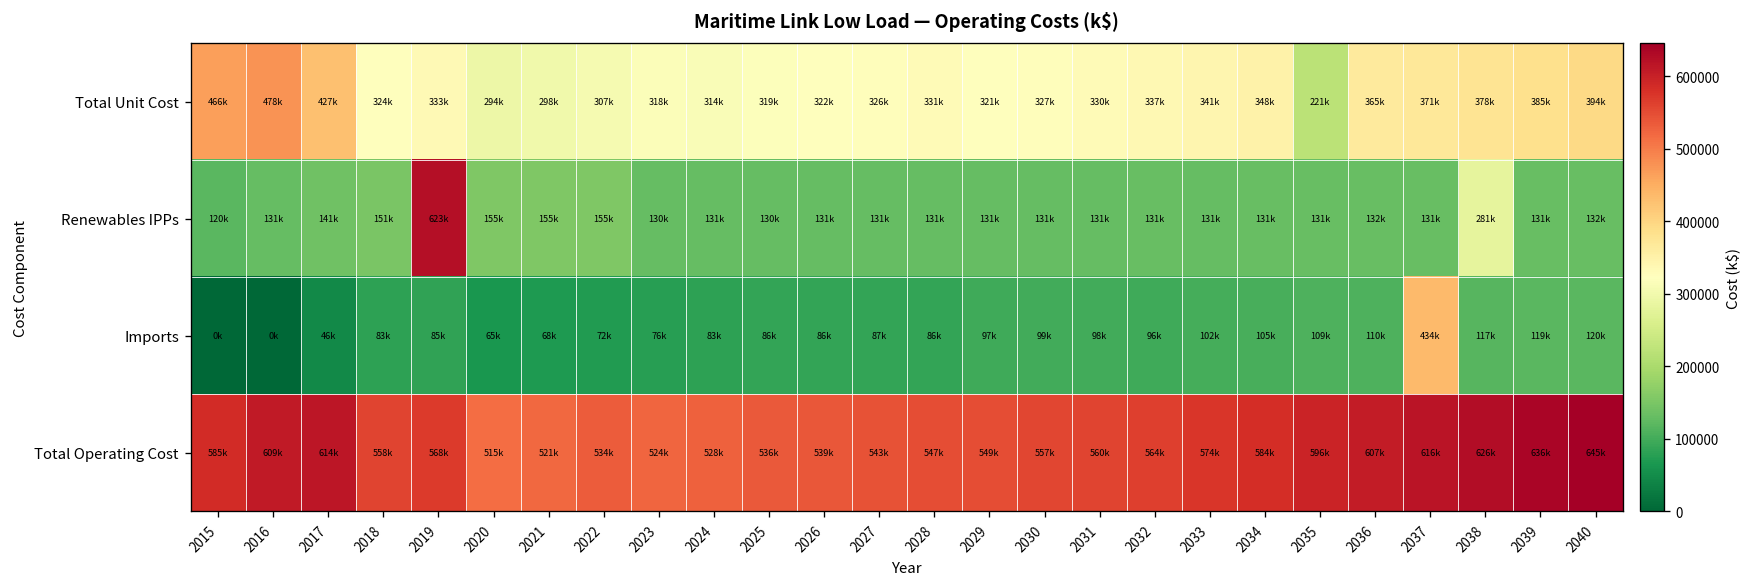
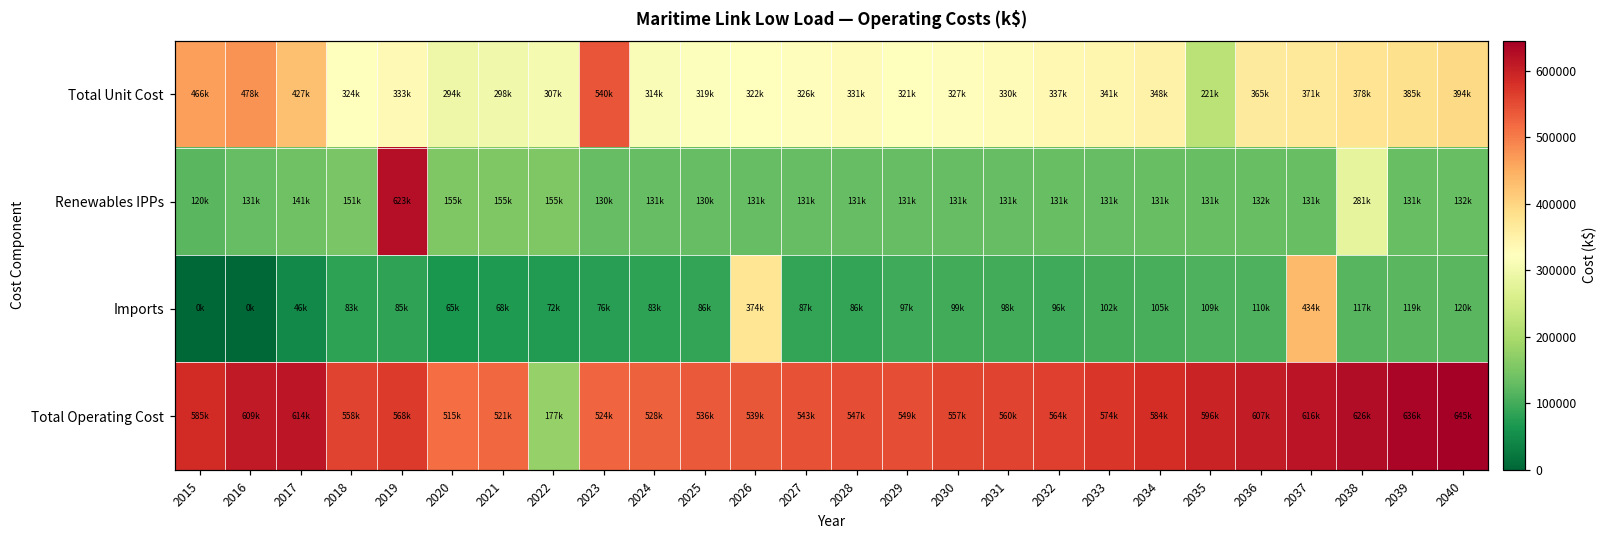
Total Unit Cost, 2023: 318k -> 540k
Imports, 2026: 86k -> 374k
Total Operating Cost, 2022: 534k -> 177k
